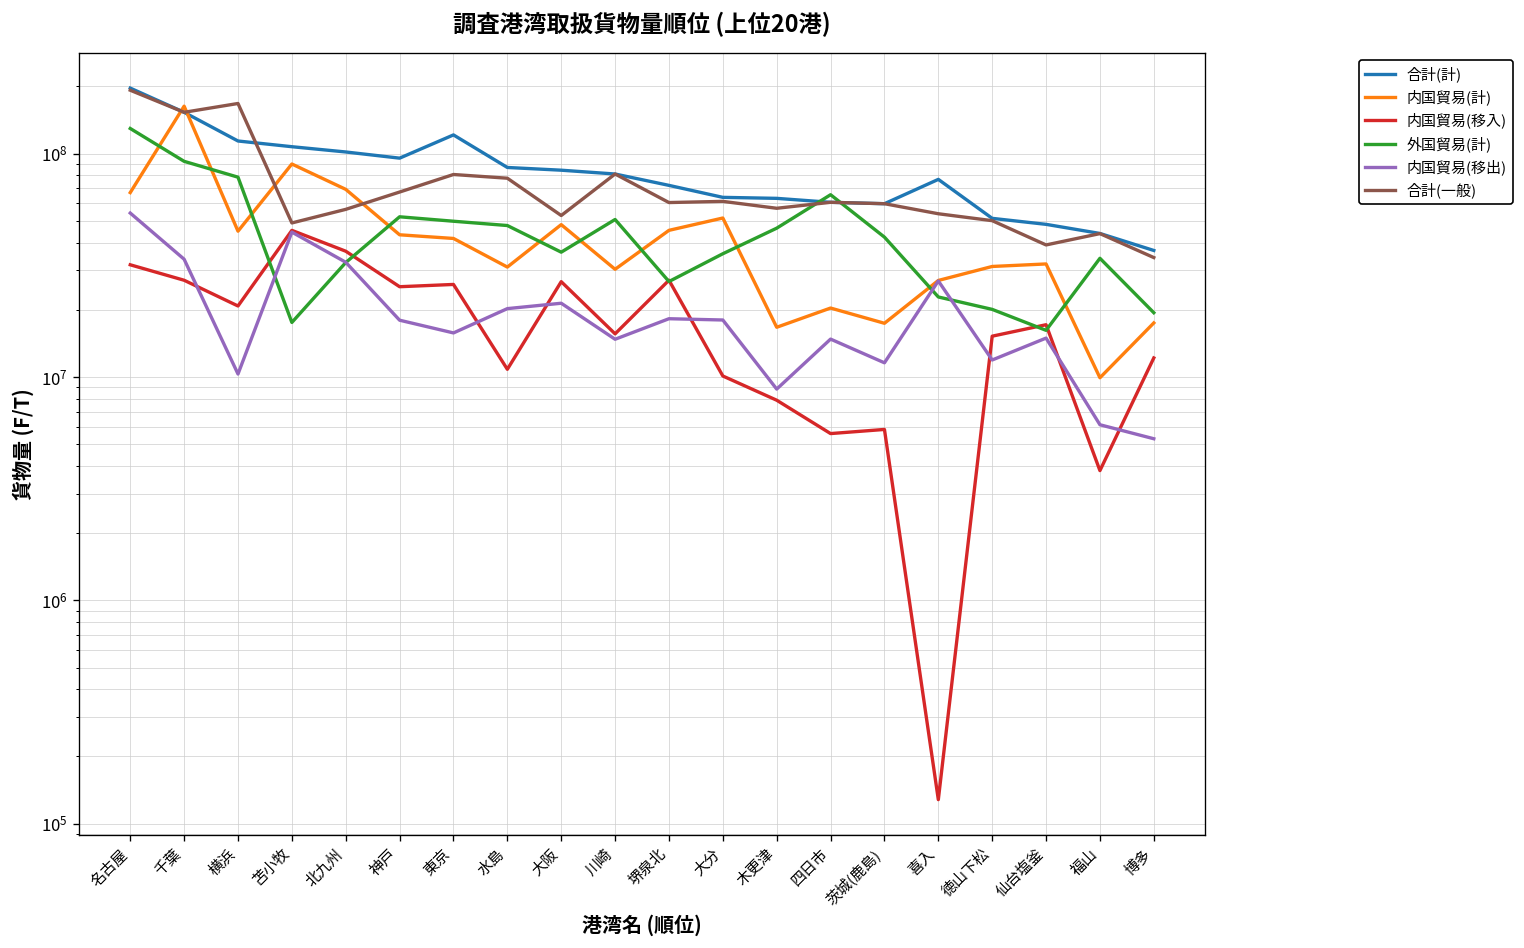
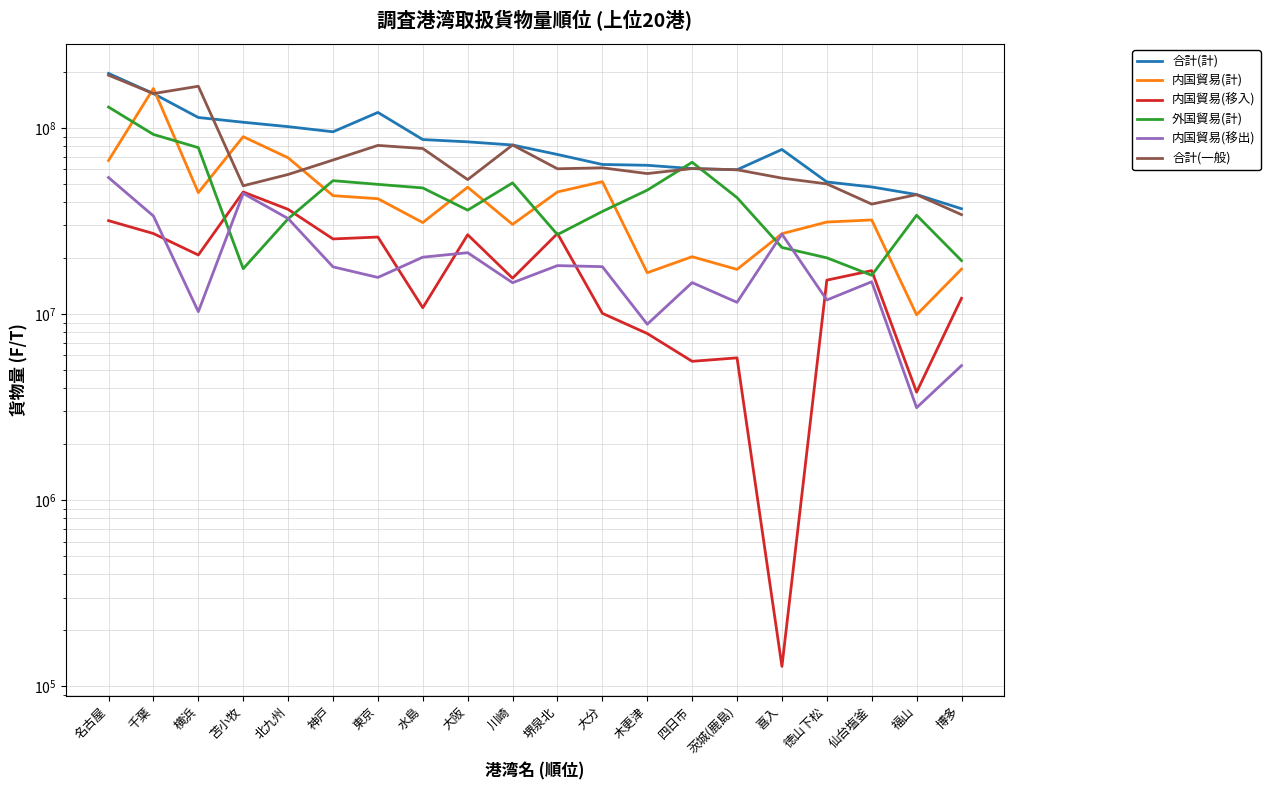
内国貿易(移出), 福山: 6100000 -> 3100000
